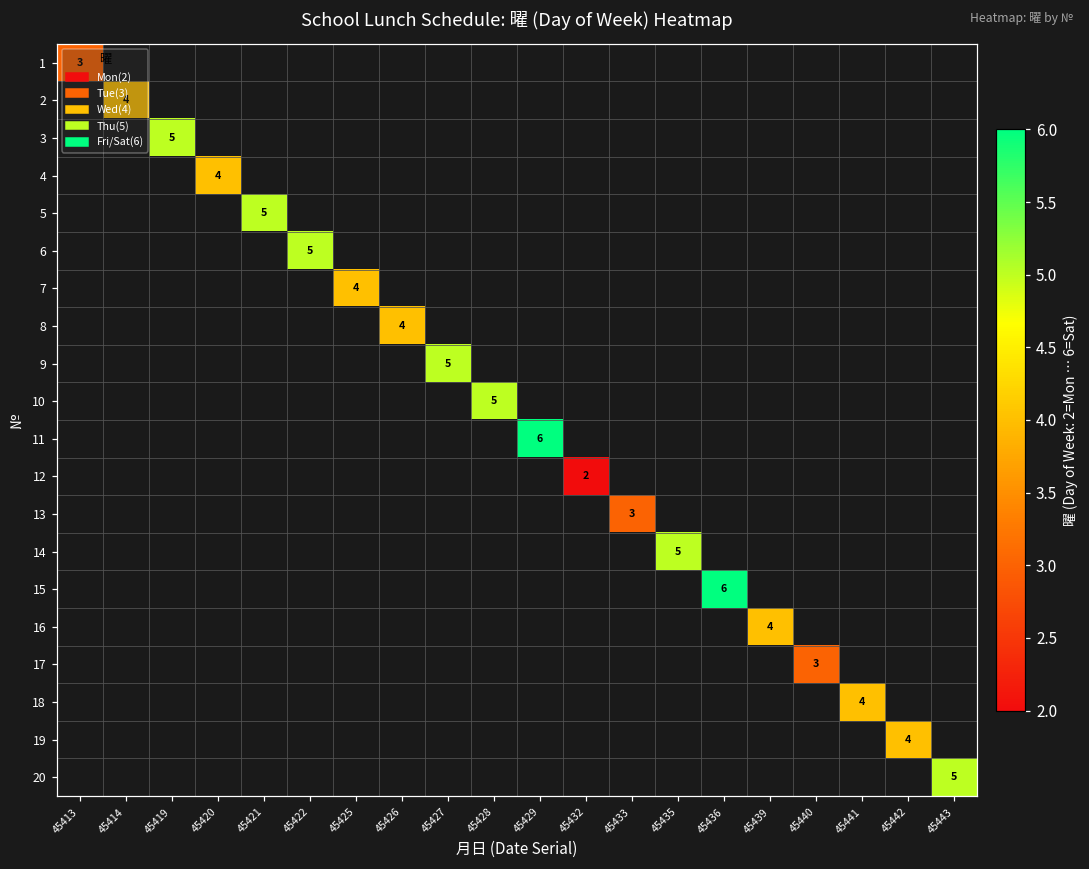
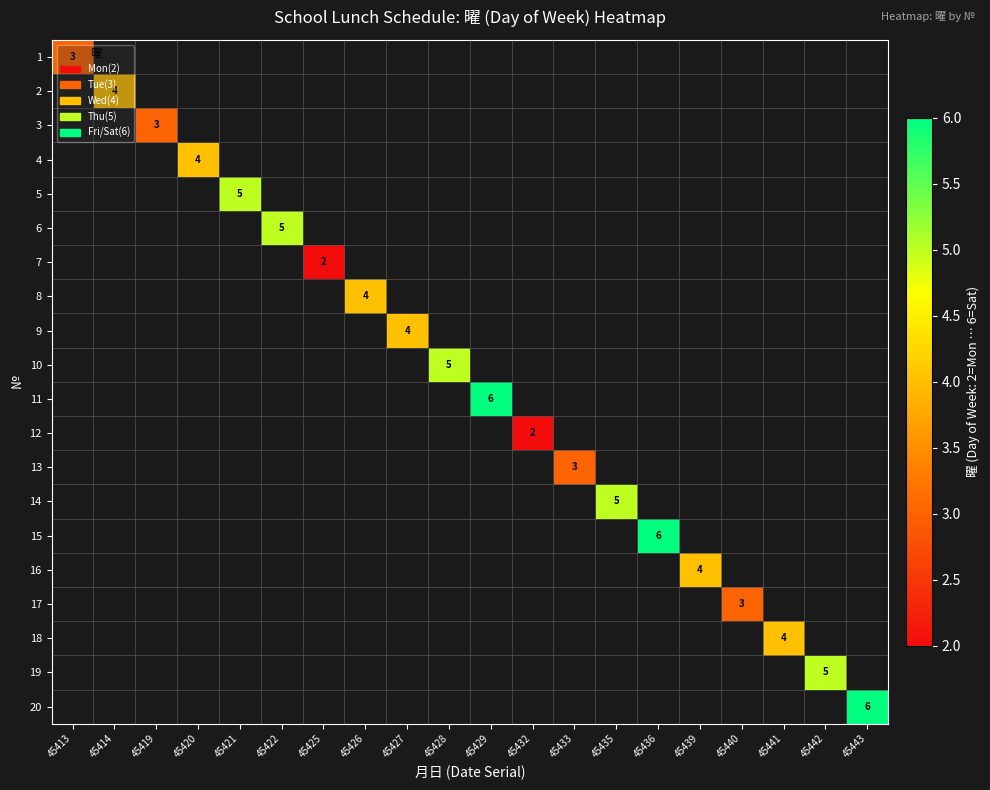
3, 45419: 5 -> 3
7, 45425: 4 -> 2
9, 45427: 5 -> 4
19, 45442: 4 -> 5
20, 45443: 5 -> 6
